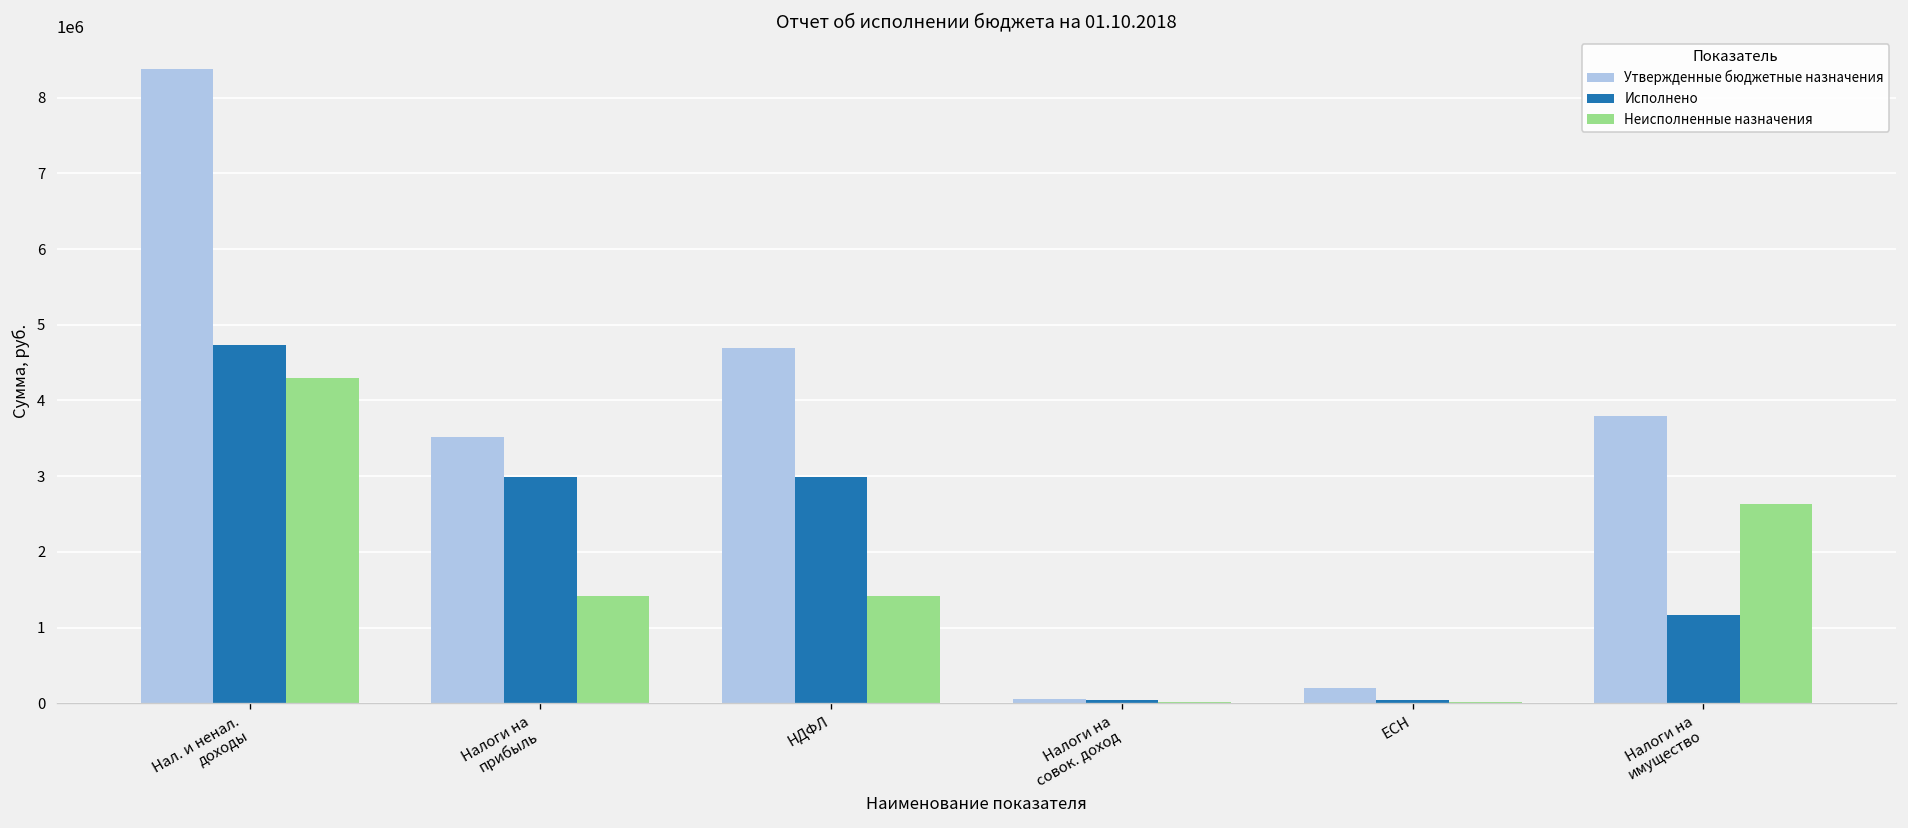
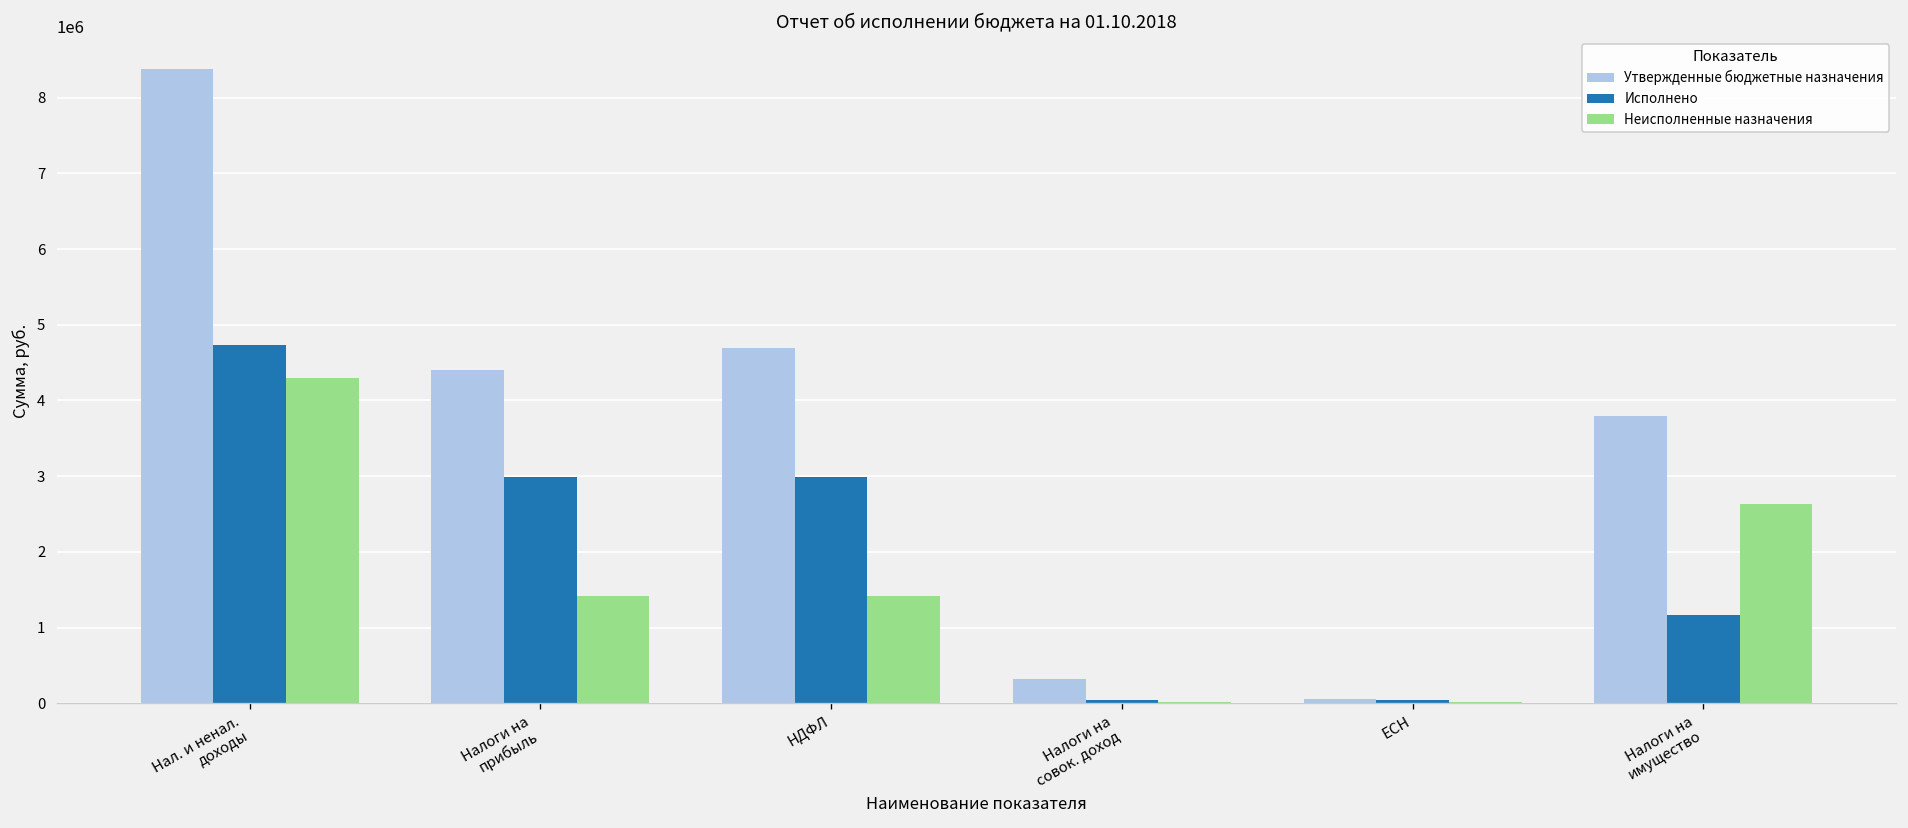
Утвержденные бюджетные назначения, Налоги на прибыль: 3500000 -> 4400000
Утвержденные бюджетные назначения, Налоги на совок. доход: 100000 -> 300000
Утвержденные бюджетные назначения, ЕСН: 200000 -> 100000
